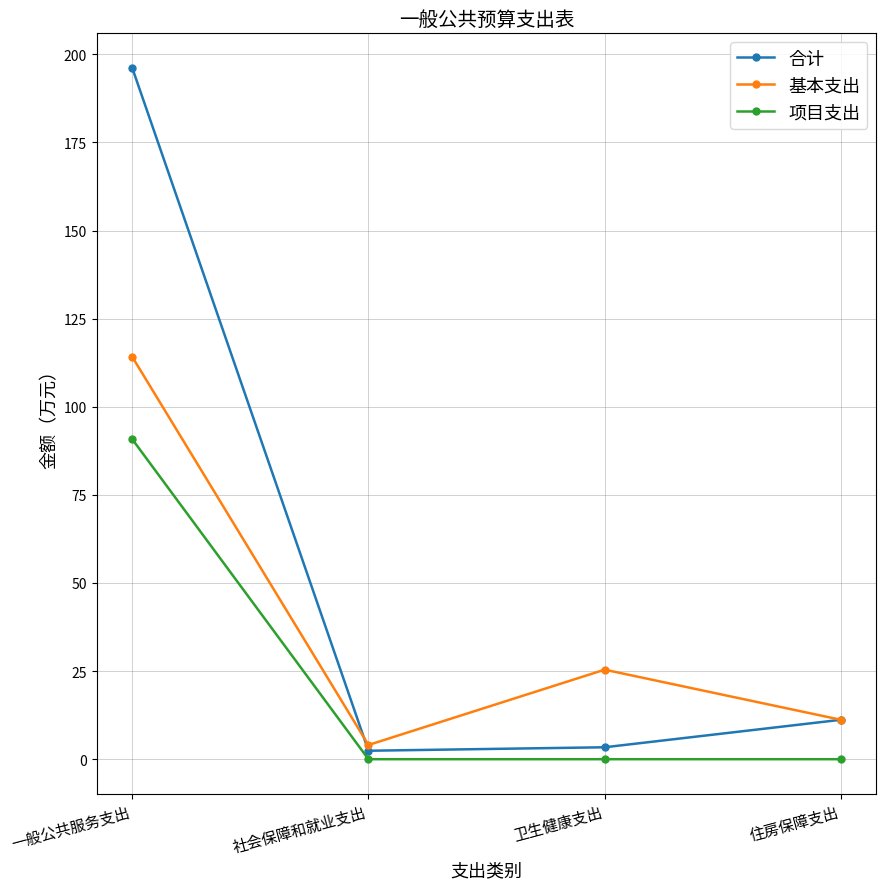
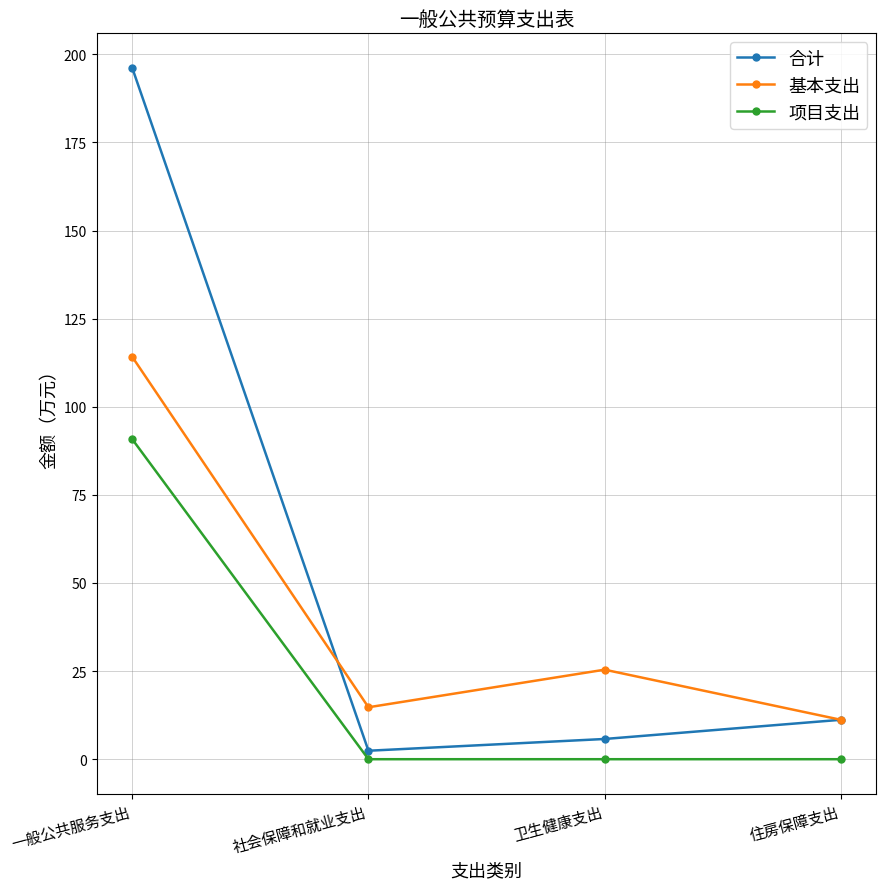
基本支出, 社会保障和就业支出: 4 -> 15
合计, 卫生健康支出: 3 -> 6
